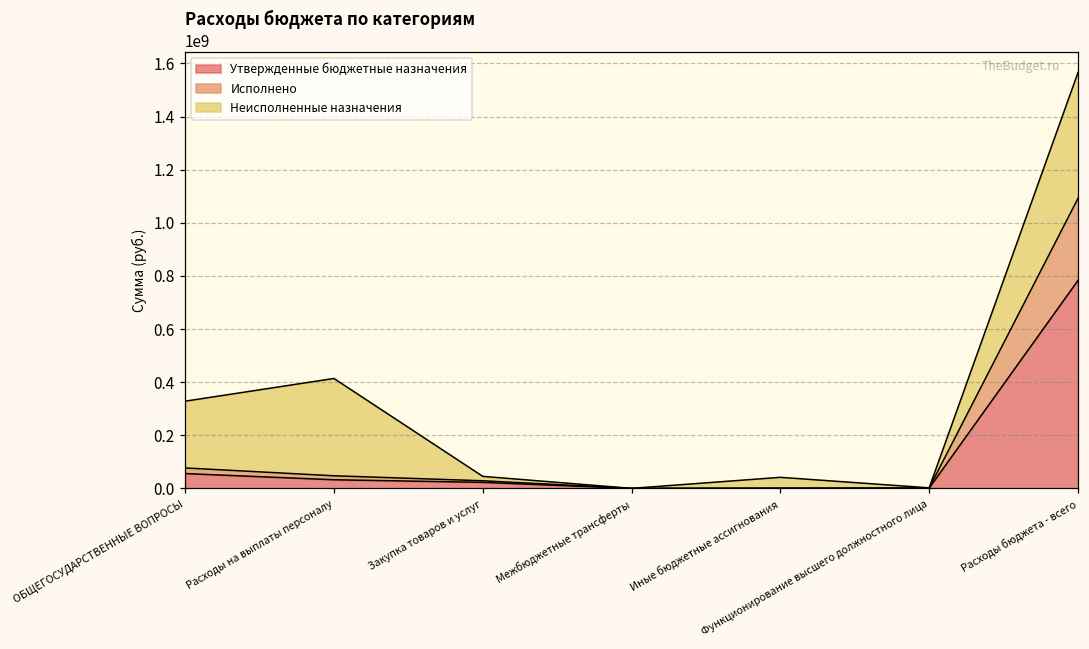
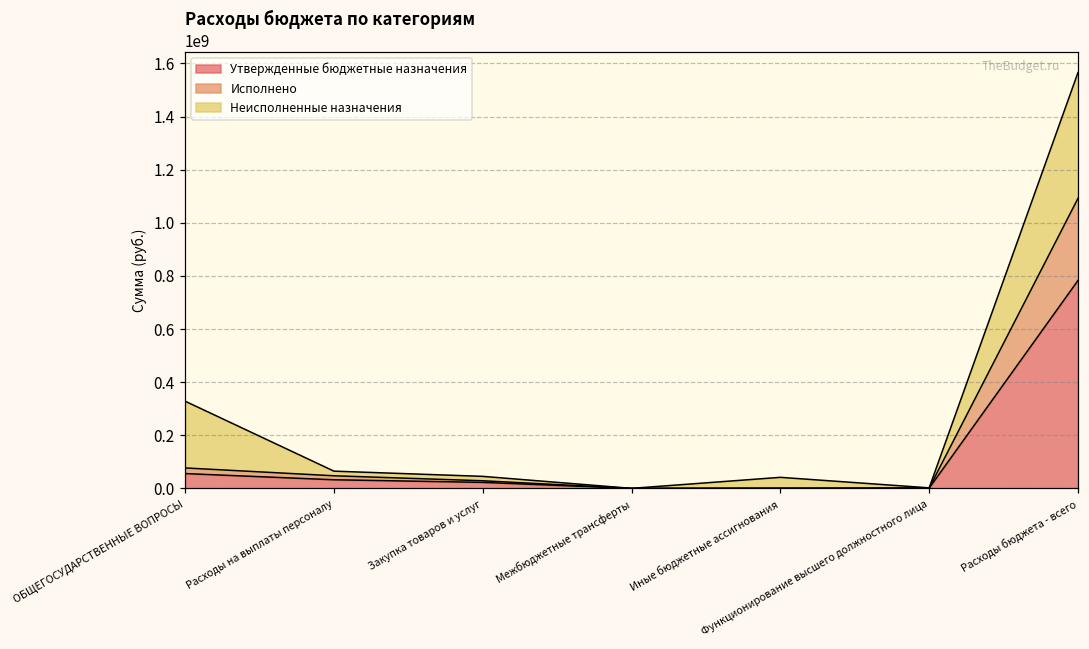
Неисполненные назначения, Расходы на выплаты персоналу: 370000000 -> 20000000
